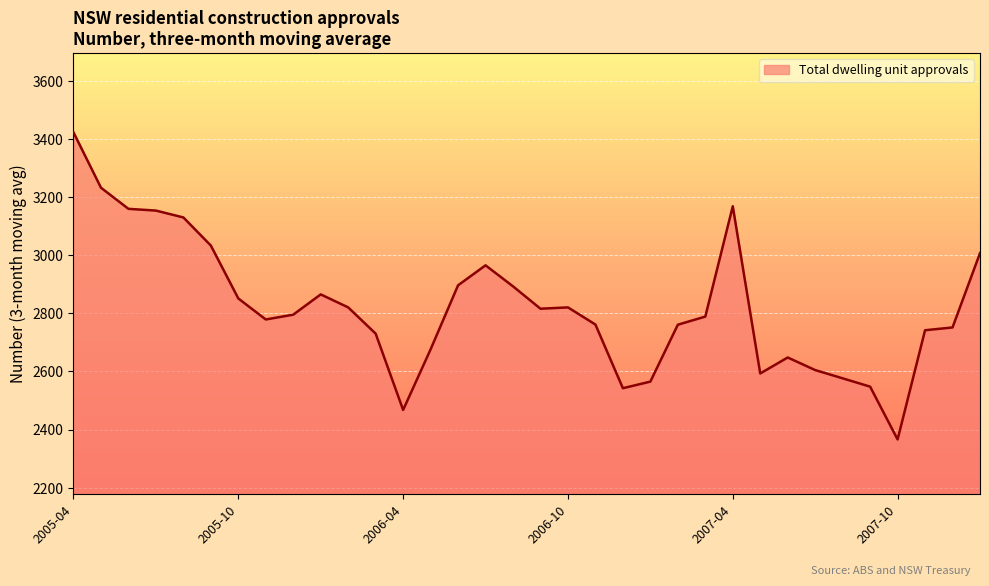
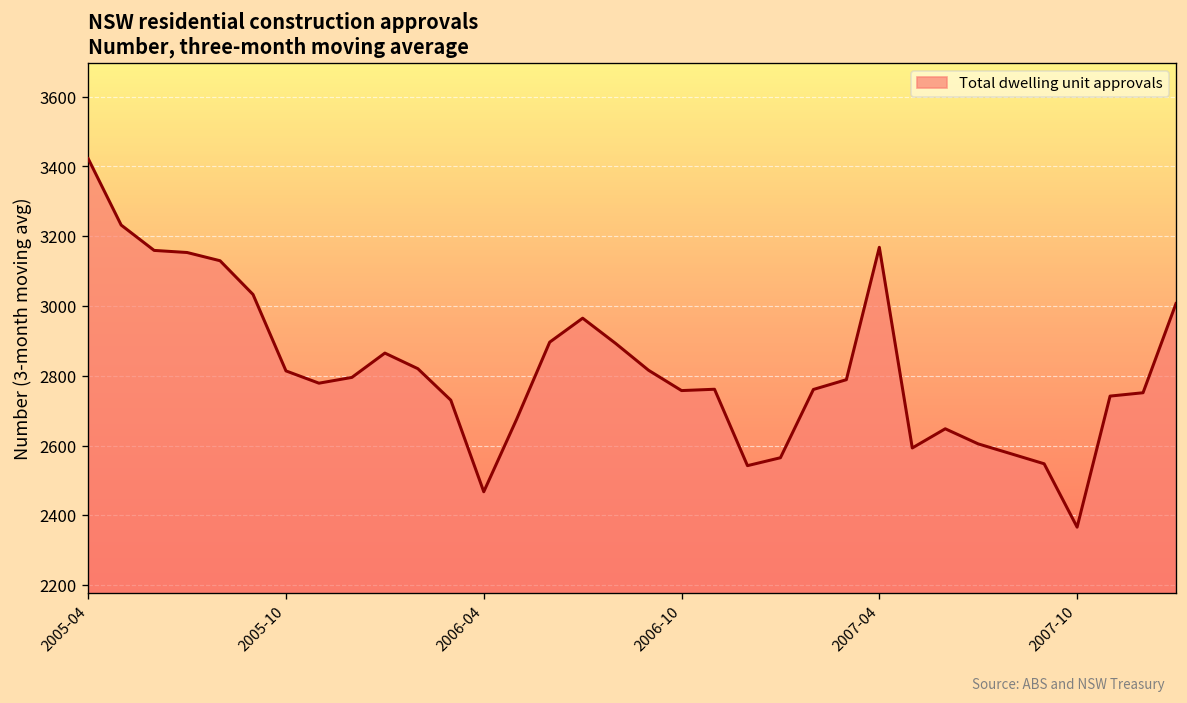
2005-10: 2850 -> 2810
2006-10: 2820 -> 2760
